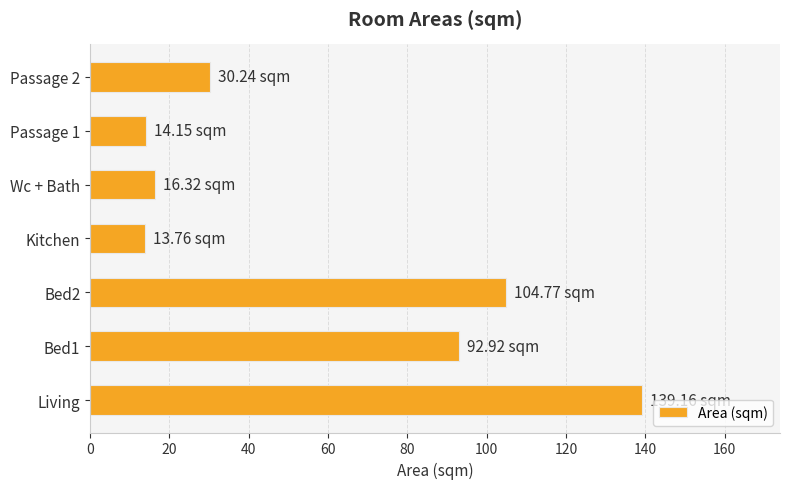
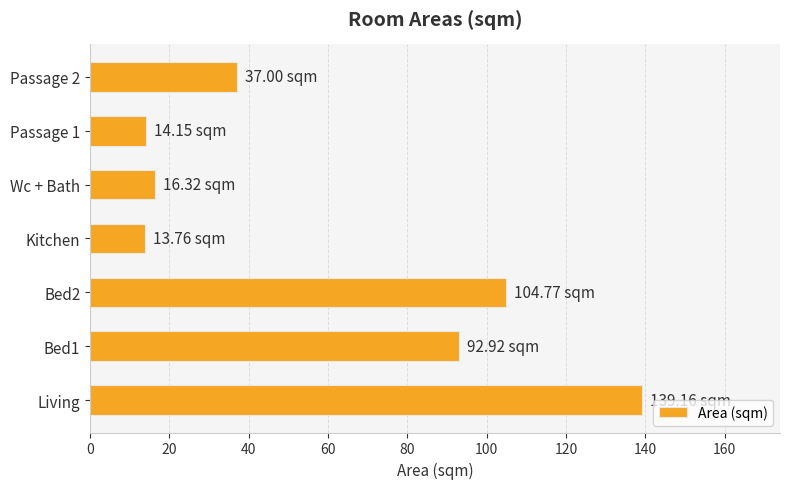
Passage 2: 30.24 -> 37.00
